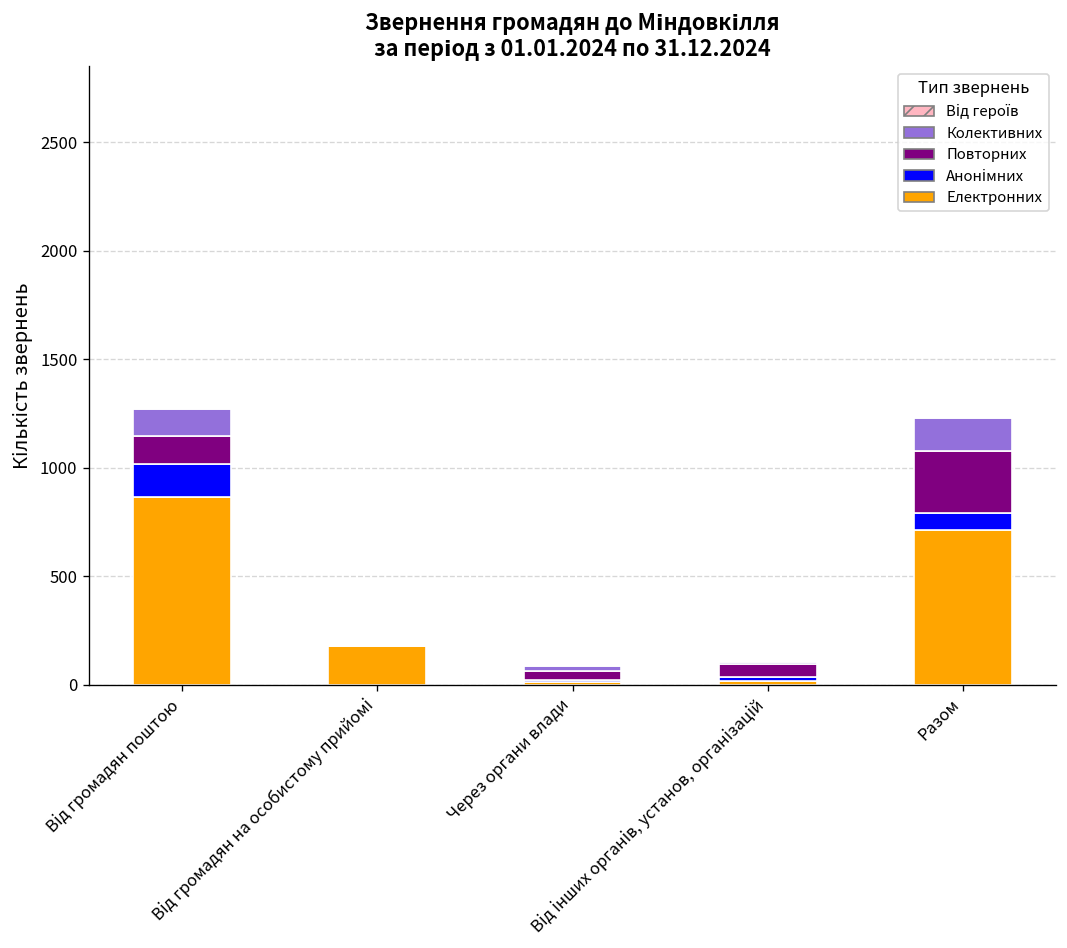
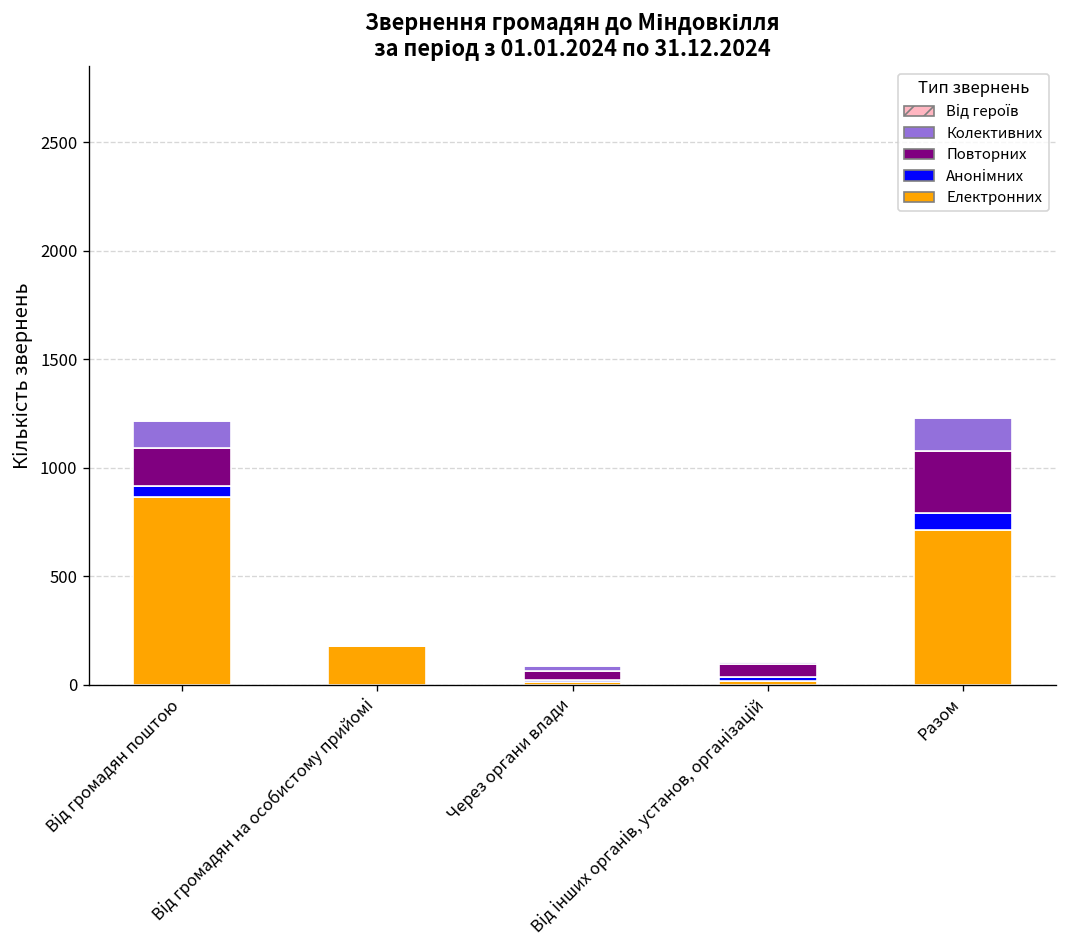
Анонімних, Від громадян поштою: 150 -> 50
Повторних, Від громадян поштою: 130 -> 180
